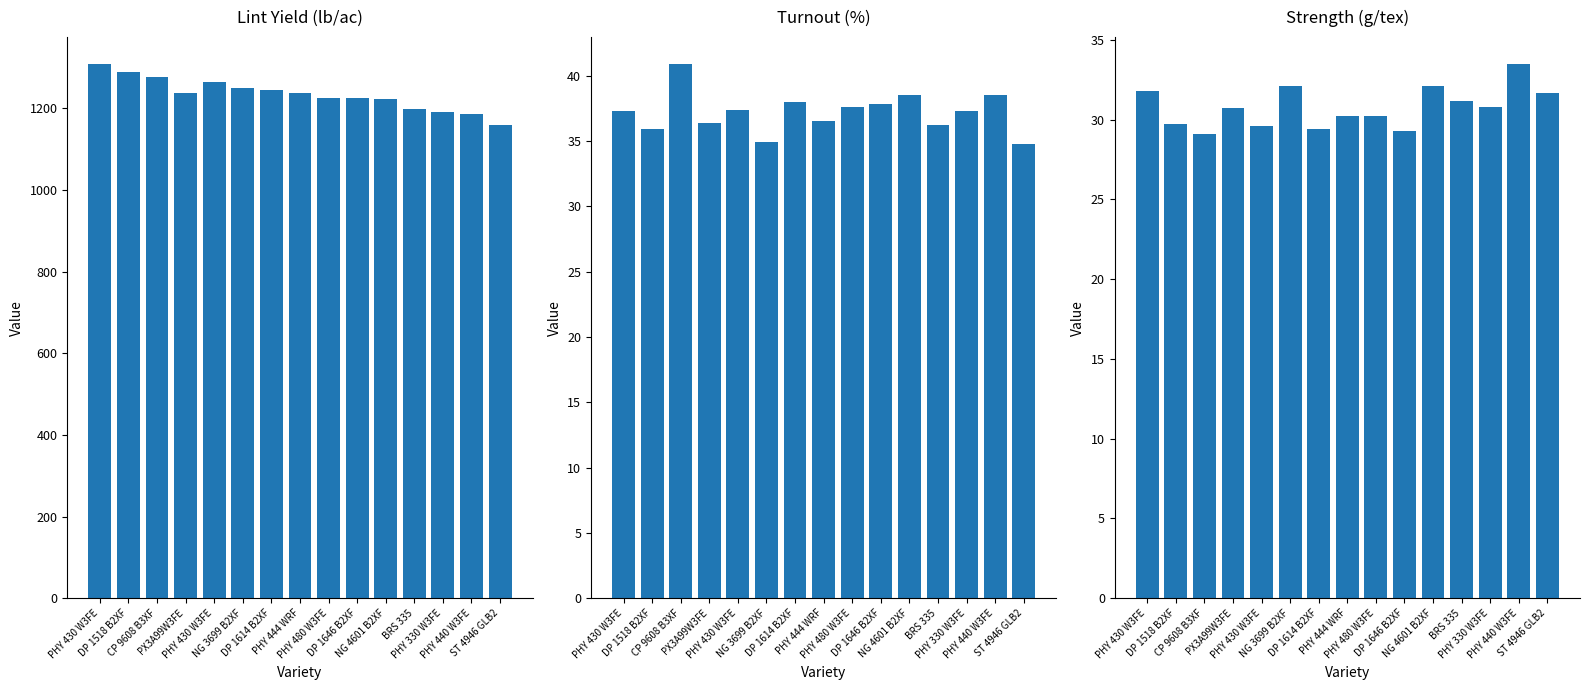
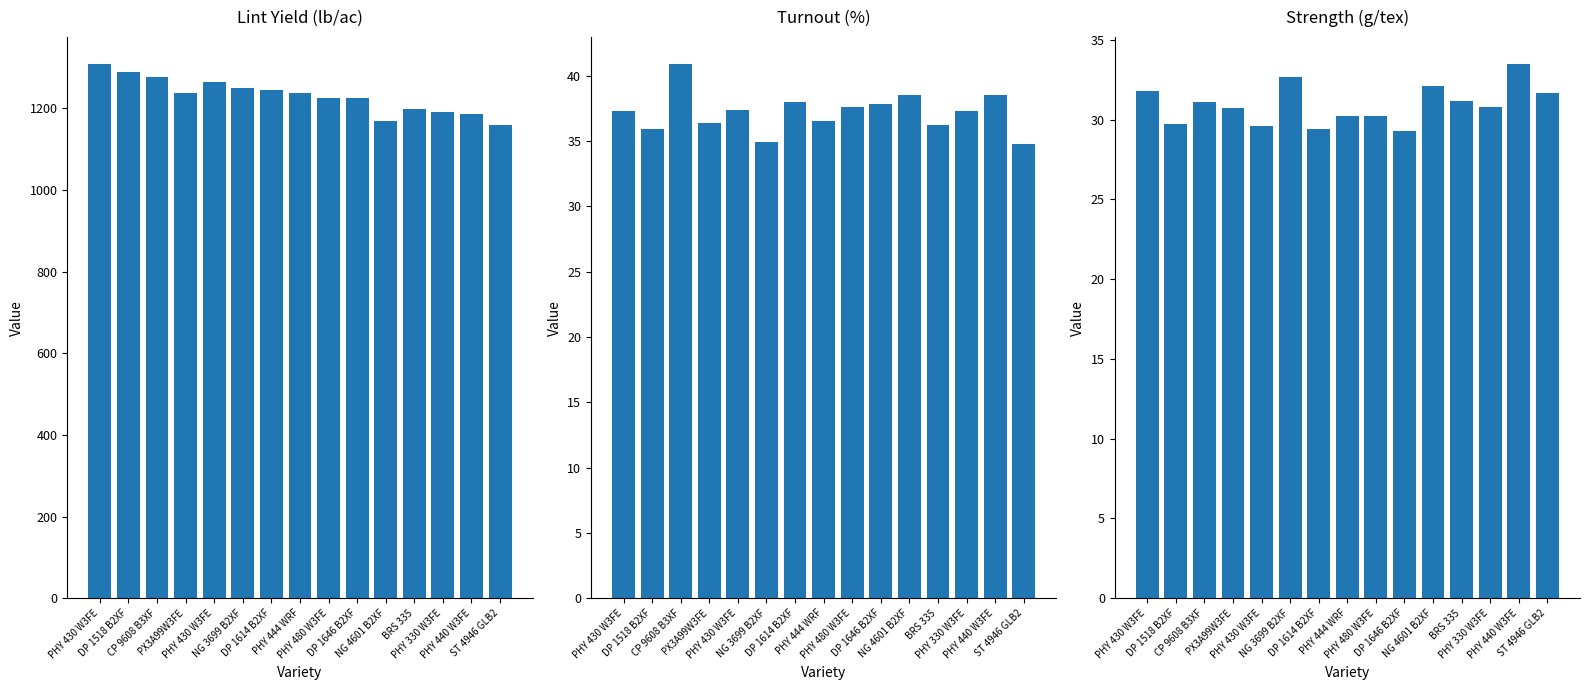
Lint Yield (lb/ac), NG 4601 B2XF: 1220 -> 1170
Strength (g/tex), CP 9608 B3XF: 29.1 -> 31.1
Strength (g/tex), NG 3699 B2XF: 32.1 -> 32.7
